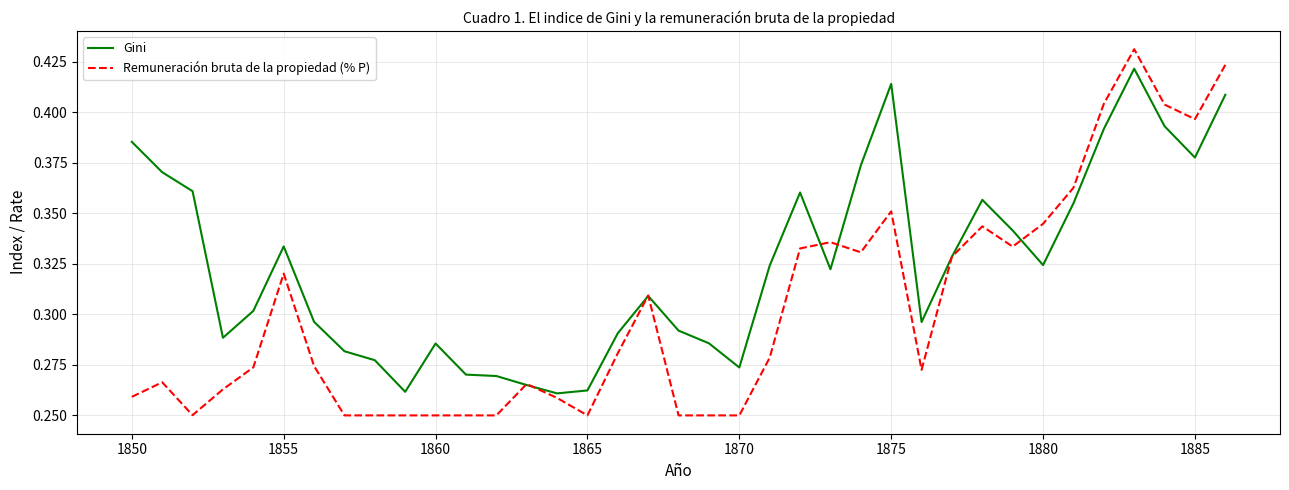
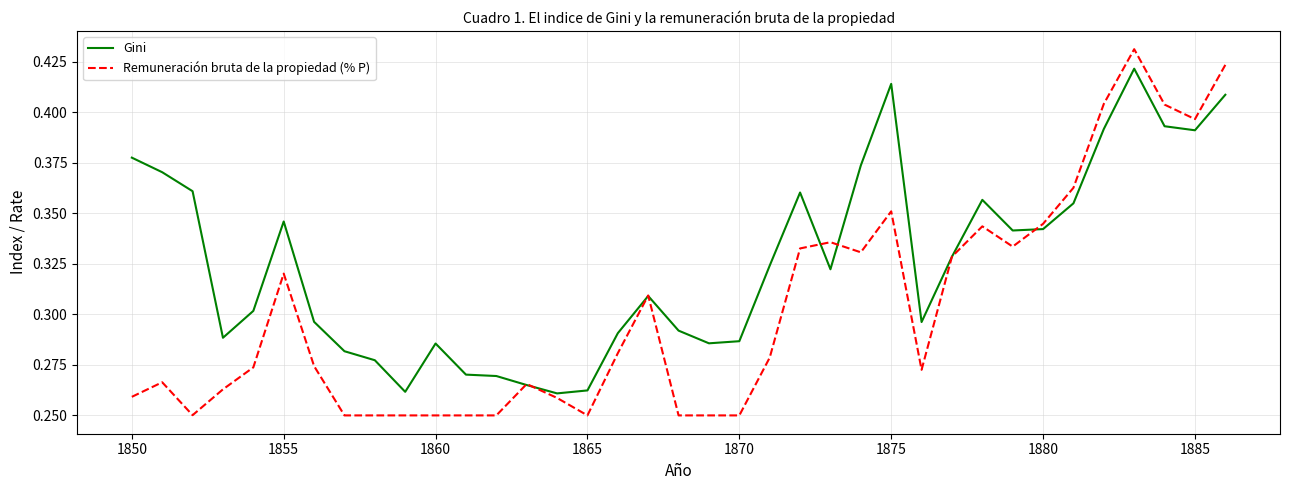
Gini, 1850: 0.385 -> 0.378
Gini, 1855: 0.334 -> 0.346
Gini, 1870: 0.274 -> 0.287
Gini, 1880: 0.324 -> 0.342
Gini, 1885: 0.378 -> 0.391
